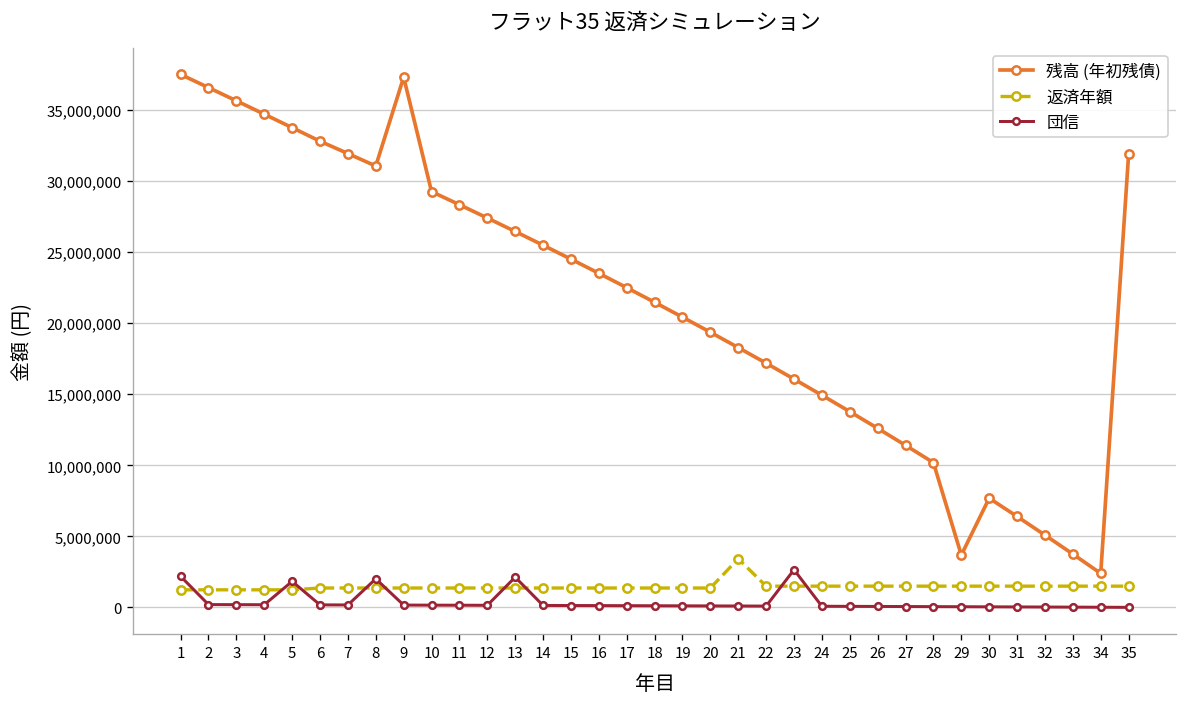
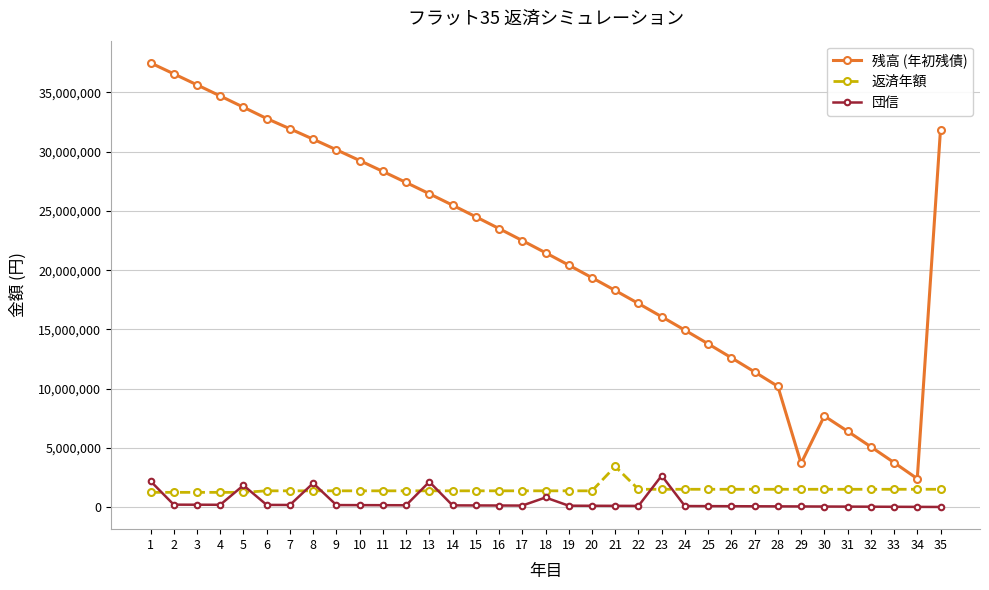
残高 (年初残債), 9: 37,300,000 -> 30,200,000
団信, 18: 100,000 -> 800,000
